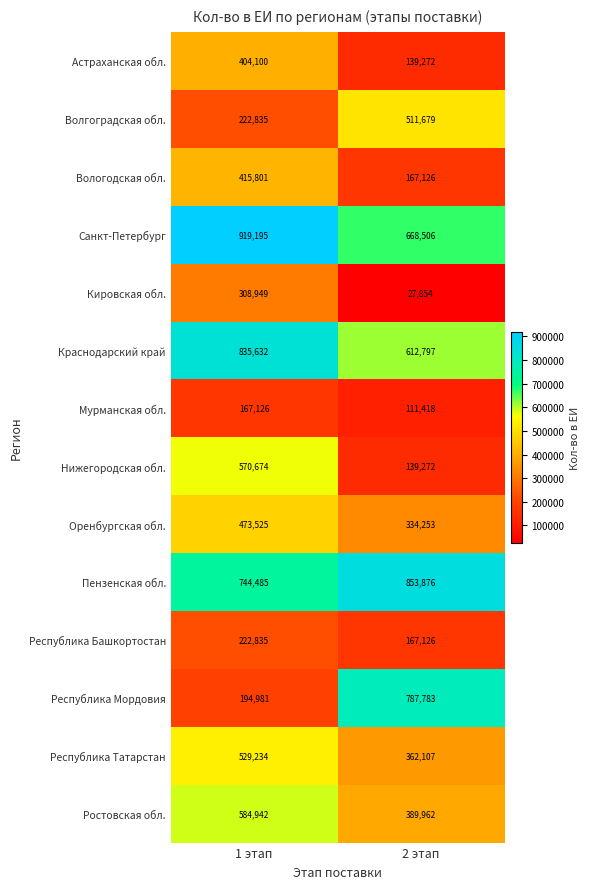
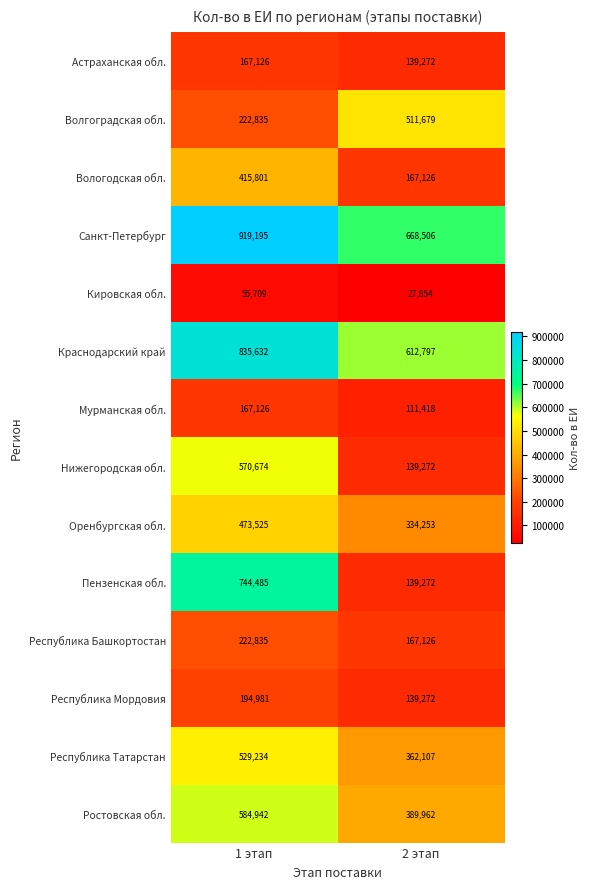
Астраханская обл., 1 этап: 404,100 -> 167,126
Кировская обл., 1 этап: 308,949 -> 55,709
Пензенская обл., 2 этап: 853,876 -> 139,272
Республика Мордовия, 2 этап: 787,783 -> 139,272
